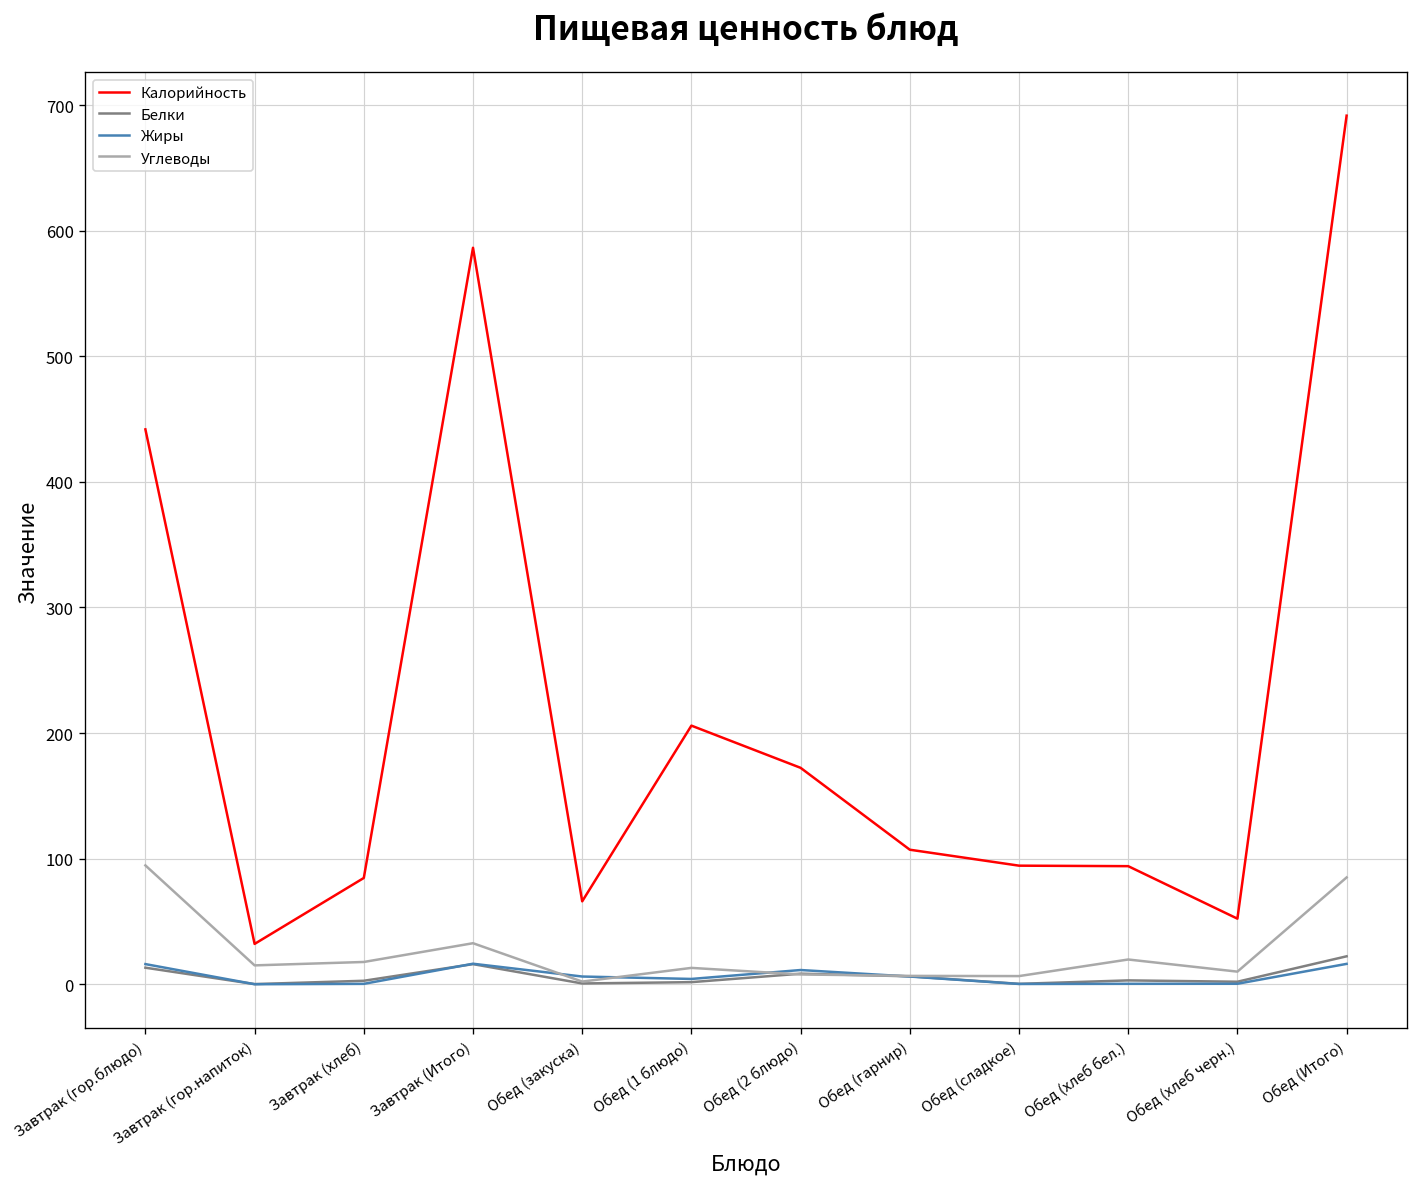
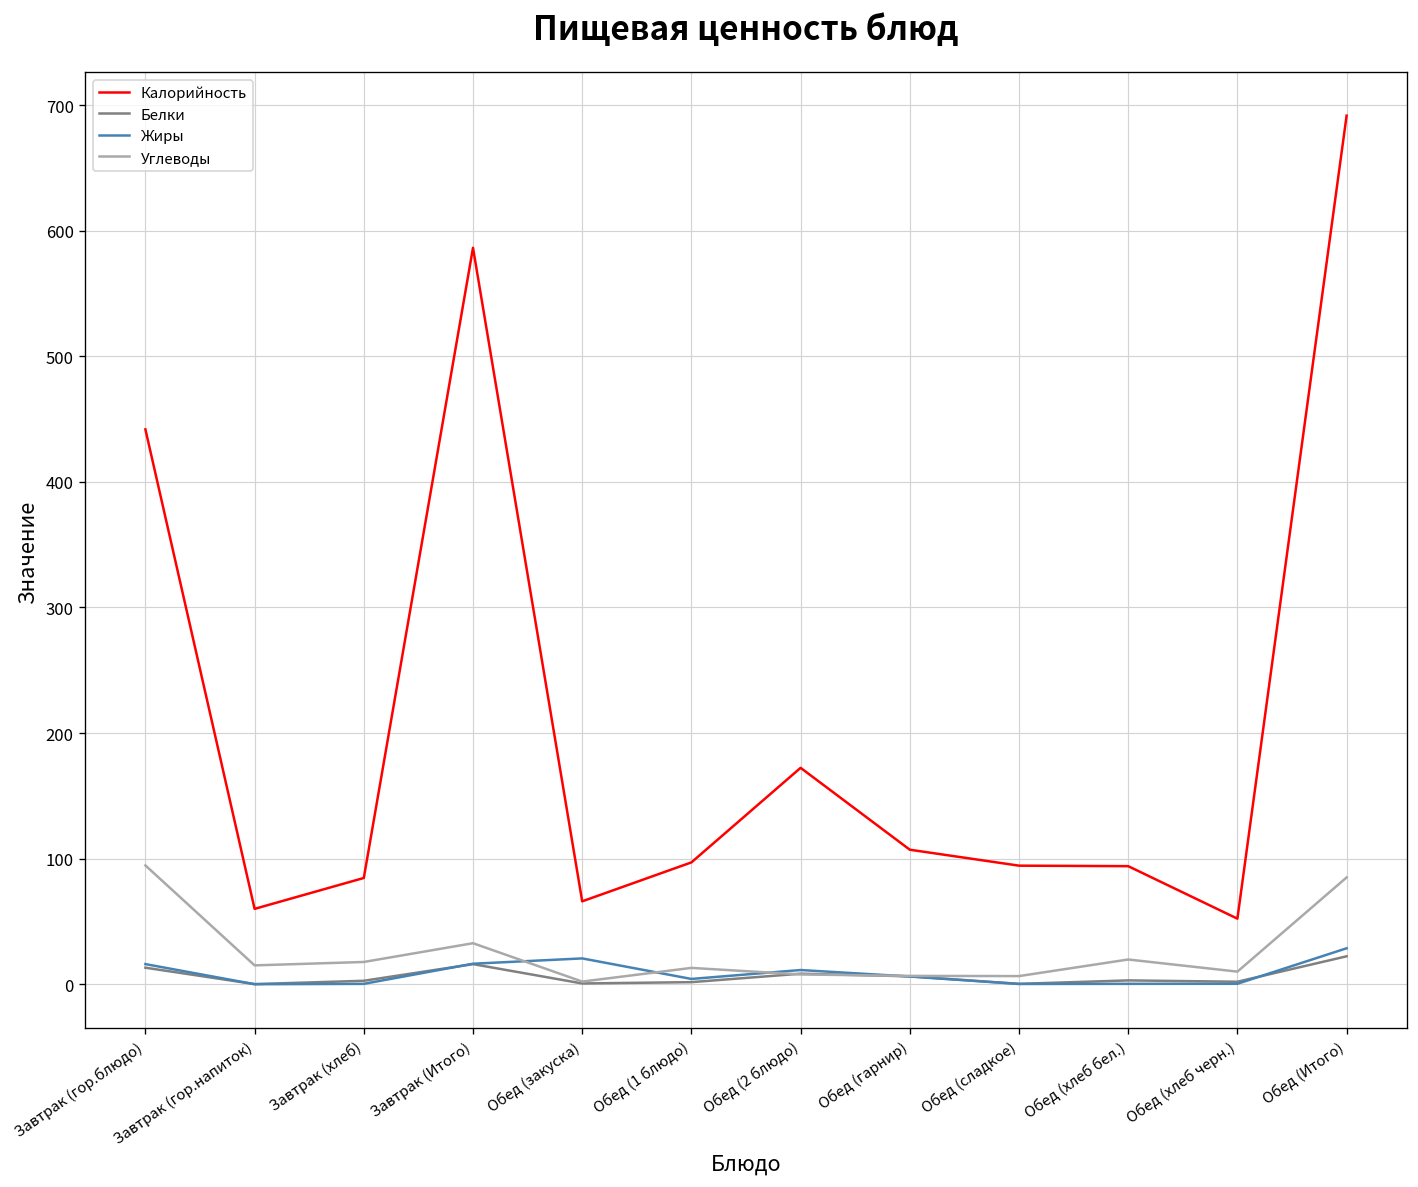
Калорийность, Завтрак (гор.напиток): 32 -> 60
Жиры, Обед (закуска): 6 -> 21
Калорийность, Обед (1 блюдо): 206 -> 97
Жиры, Обед (Итого): 16 -> 29
